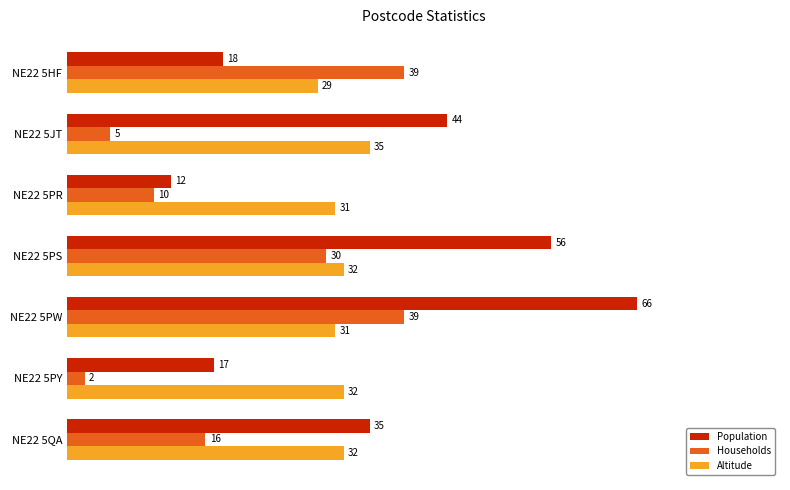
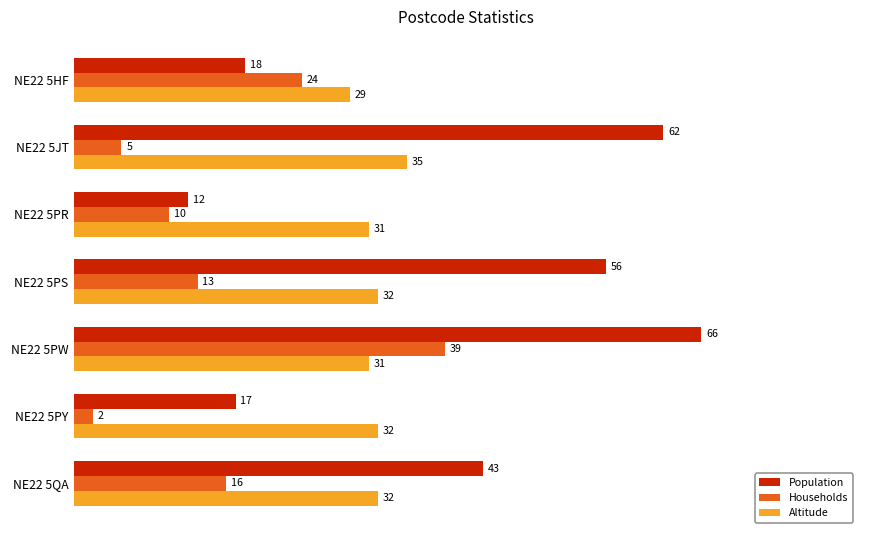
Households, NE22 5HF: 39 -> 24
Population, NE22 5JT: 44 -> 62
Households, NE22 5PS: 30 -> 13
Population, NE22 5QA: 35 -> 43
